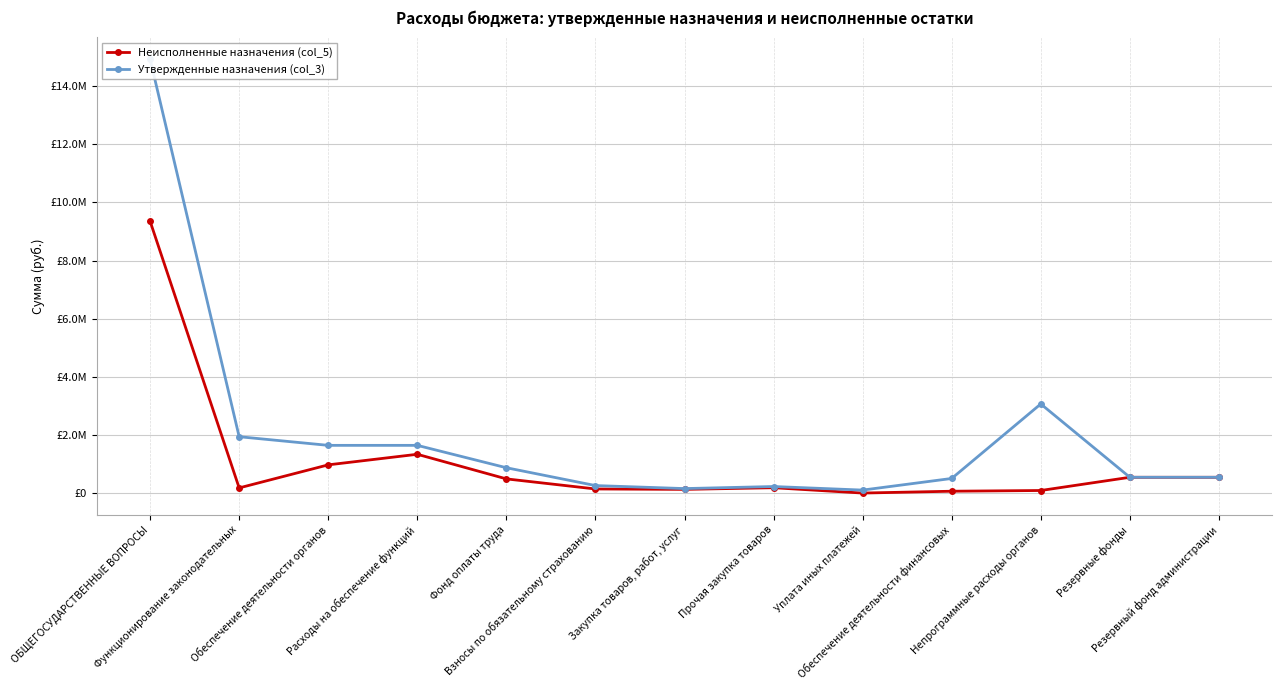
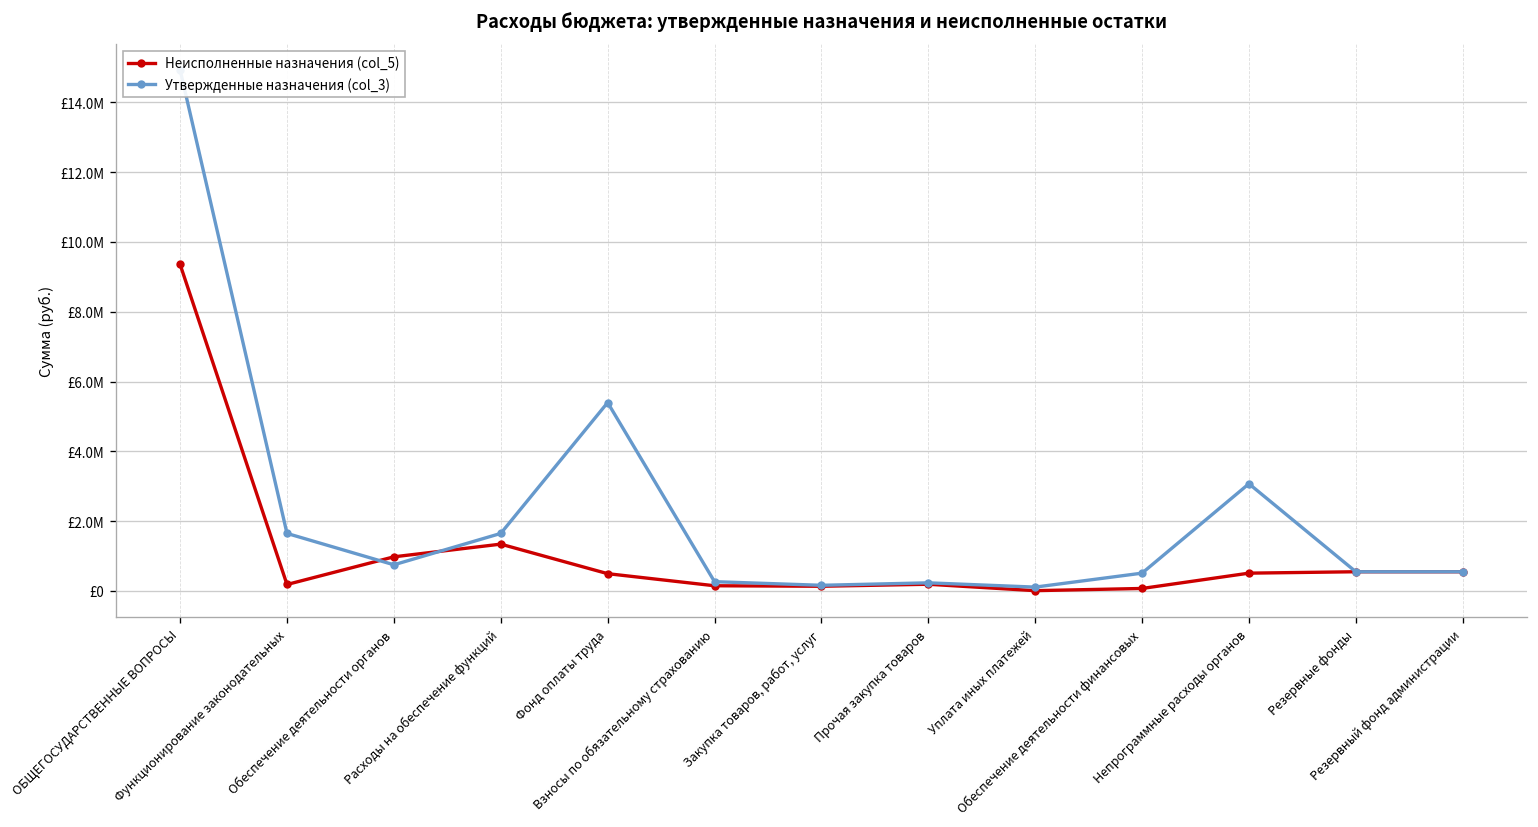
Утвержденные назначения (col_3), Функционирование законодательных: £1900000 -> £1600000
Утвержденные назначения (col_3), Обеспечение деятельности органов: £1600000 -> £700000
Утвержденные назначения (col_3), Фонд оплаты труда: £900000 -> £5400000
Неисполненные назначения (col_5), Непрограммные расходы органов: £100000 -> £500000
